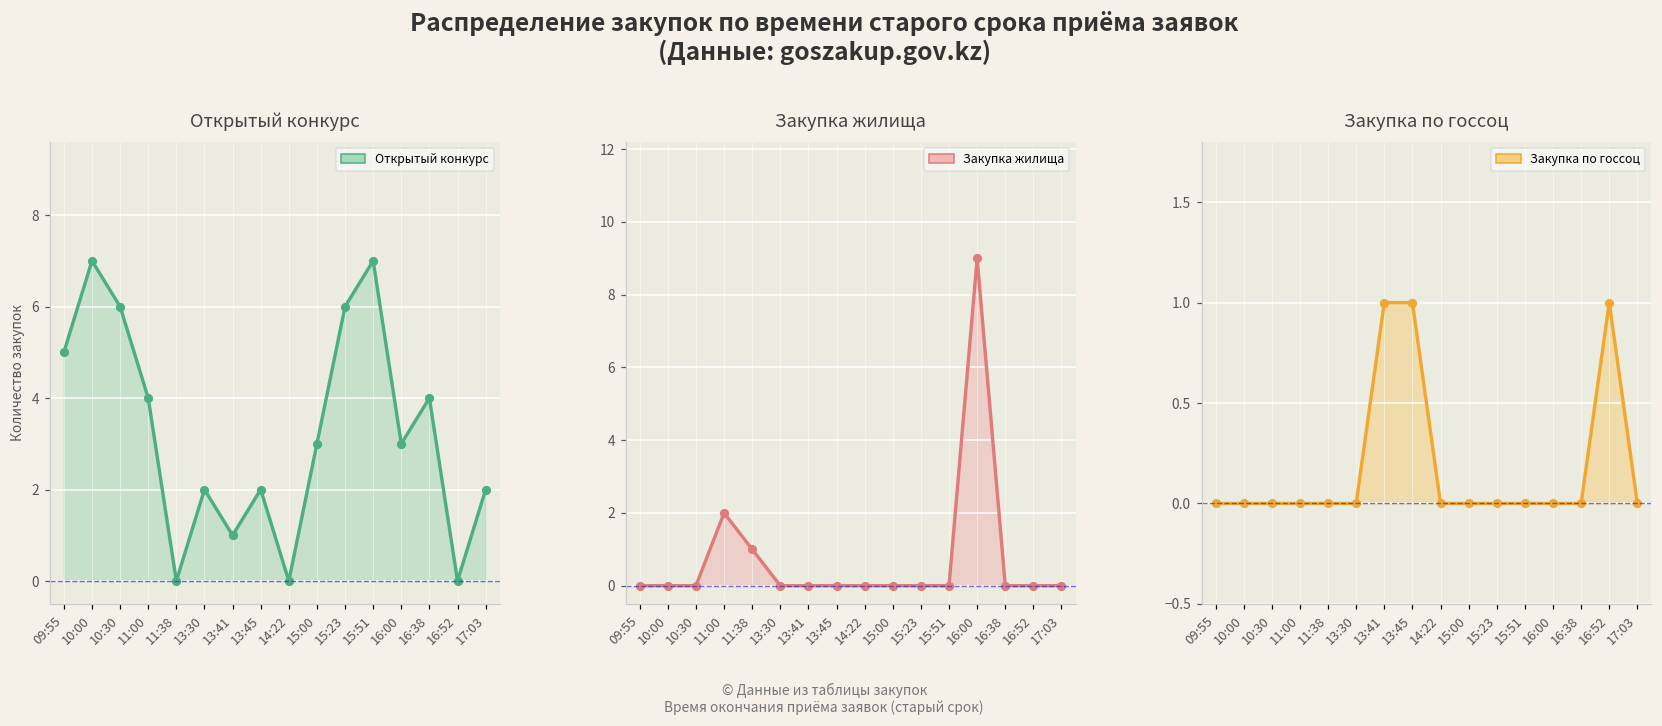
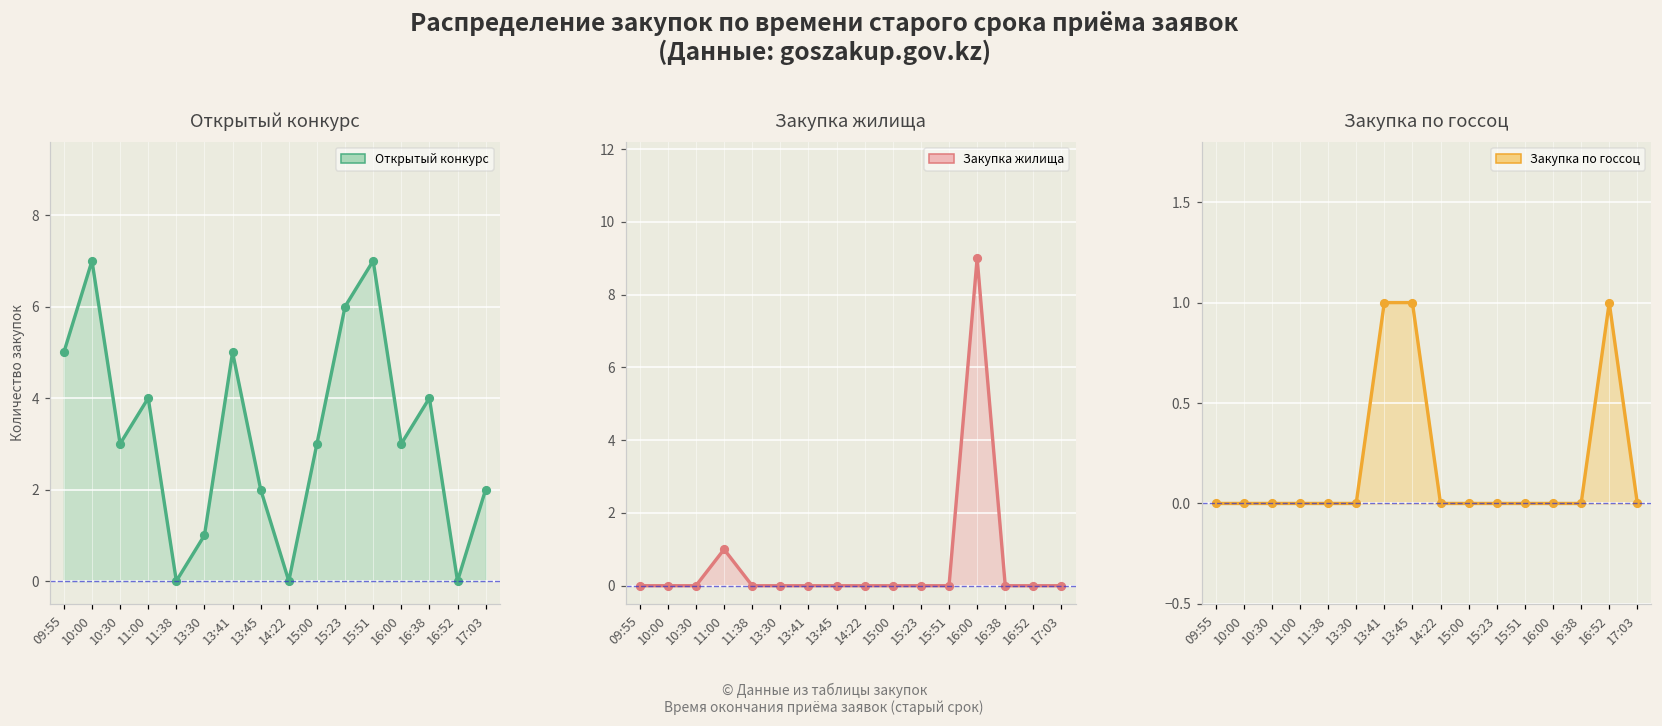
Открытый конкурс, 10:30: 6 -> 3
Открытый конкурс, 13:30: 2 -> 1
Открытый конкурс, 13:41: 1 -> 5
Закупка жилища, 11:00: 2 -> 1
Закупка жилища, 11:38: 1 -> 0
